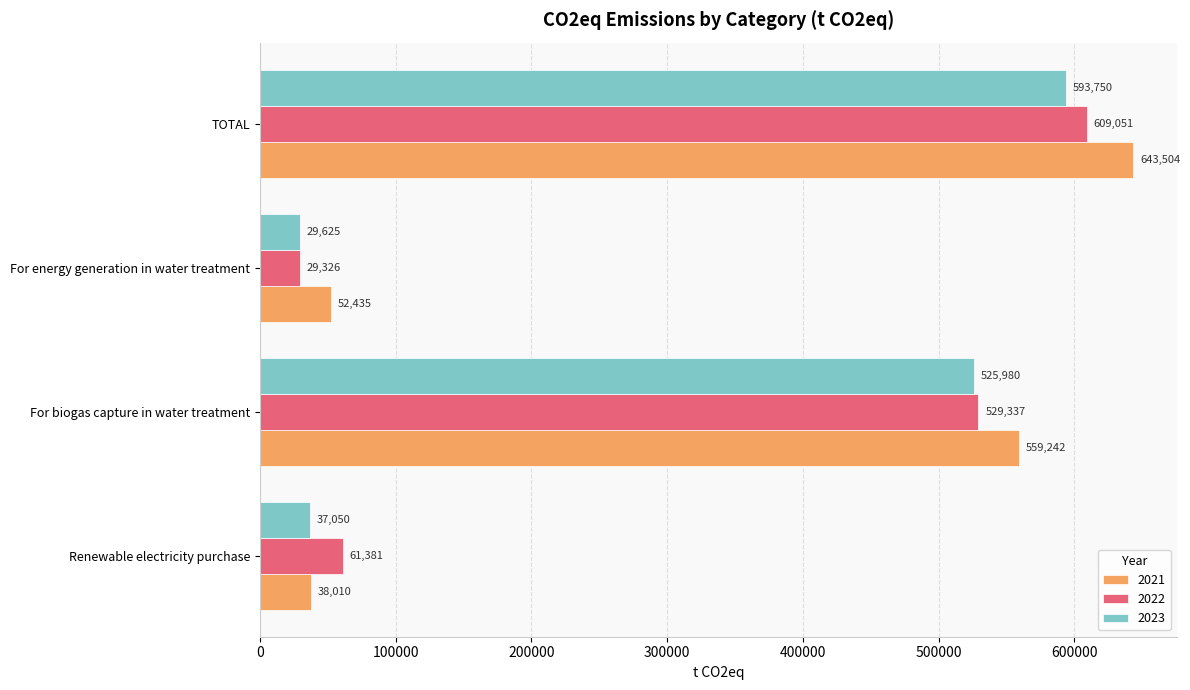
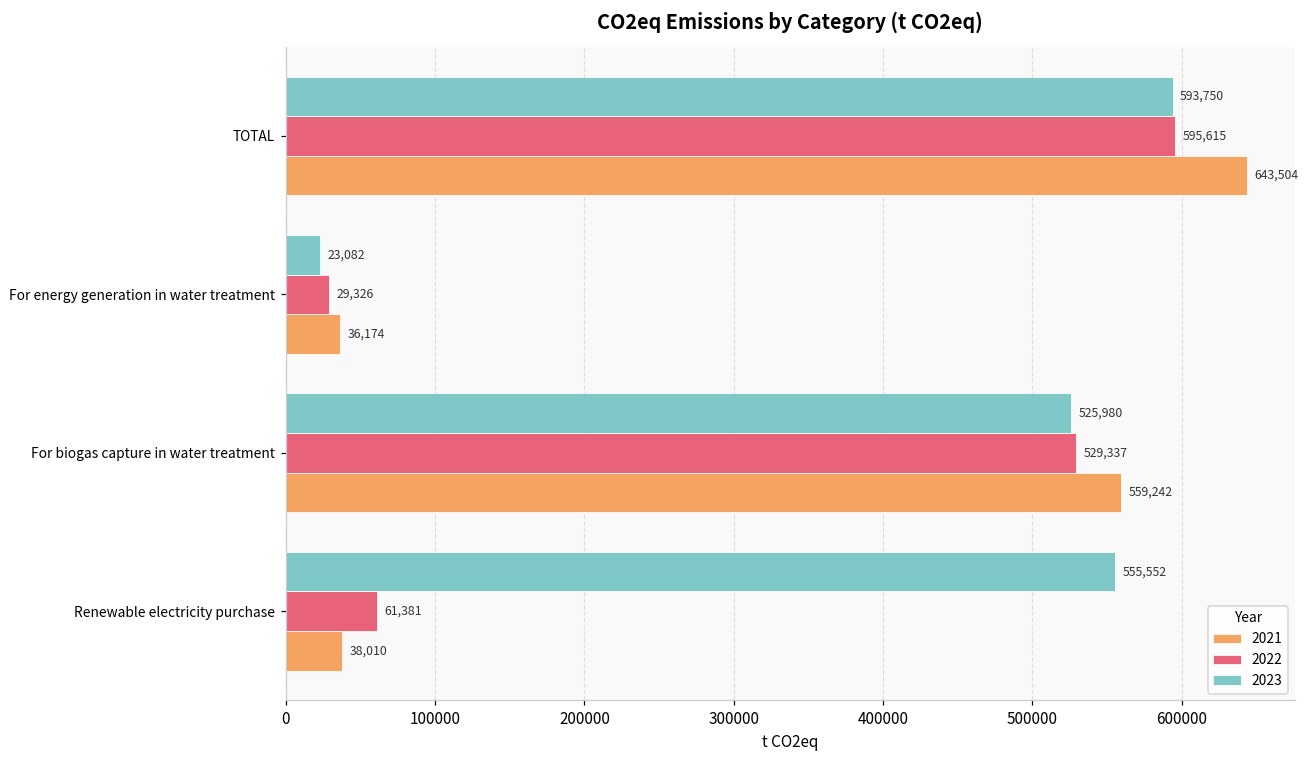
2022, TOTAL: 609,051 -> 595,615
2023, For energy generation in water treatment: 29,625 -> 23,082
2021, For energy generation in water treatment: 52,435 -> 36,174
2023, Renewable electricity purchase: 37,050 -> 555,552
